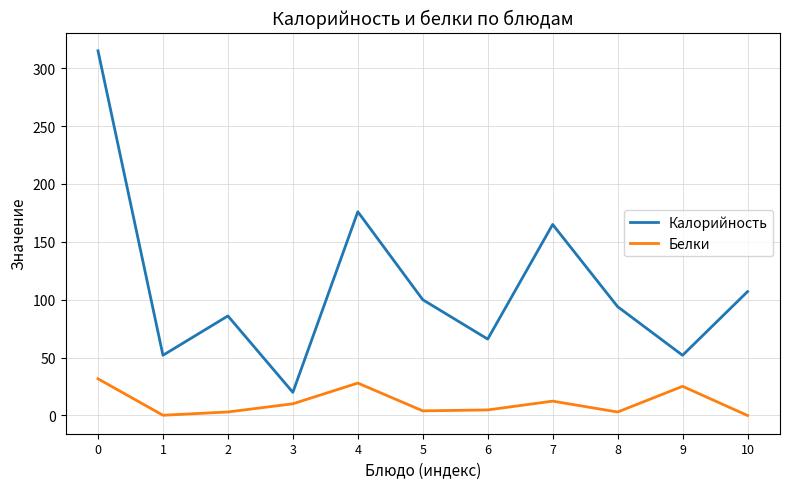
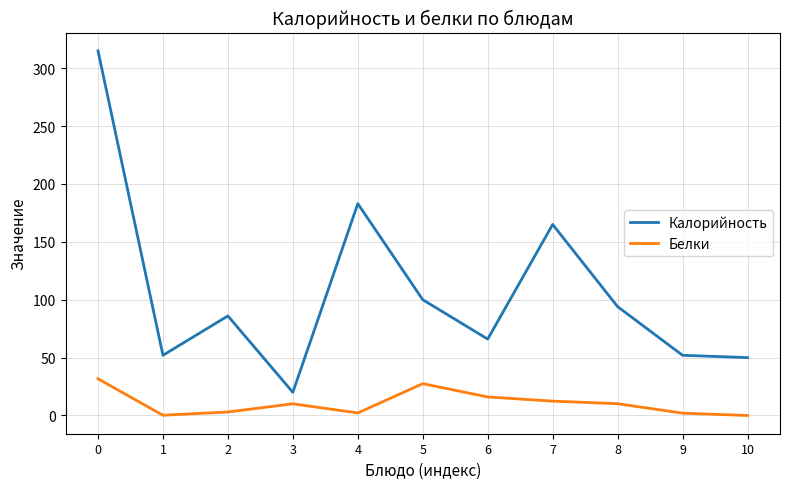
Калорийность, 4: 176 -> 183
Белки, 4: 28 -> 2
Белки, 5: 4 -> 28
Белки, 6: 5 -> 16
Белки, 8: 3 -> 10
Белки, 9: 25 -> 2
Калорийность, 10: 107 -> 50
